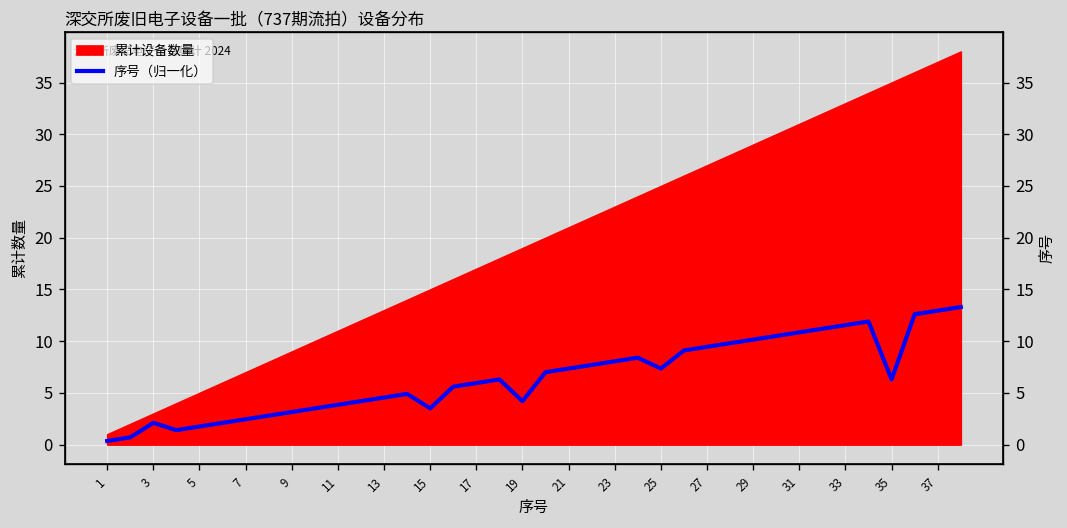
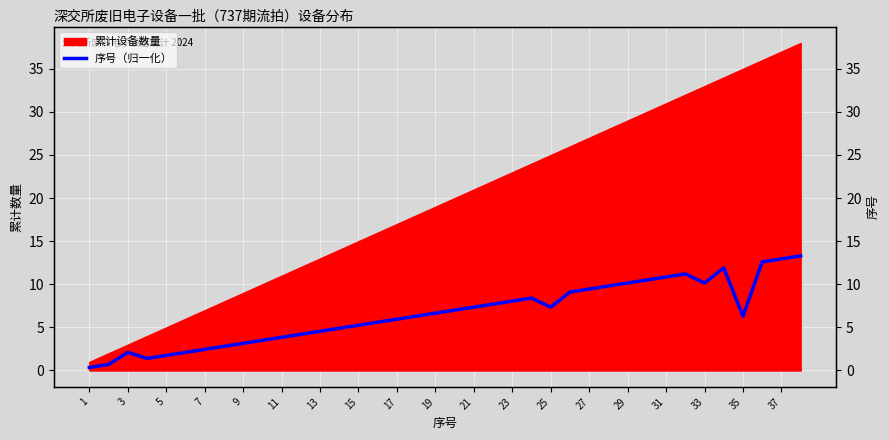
序号（归一化）, 15: 4 -> 5
序号（归一化）, 19: 4 -> 7
序号（归一化）, 33: 12 -> 10
